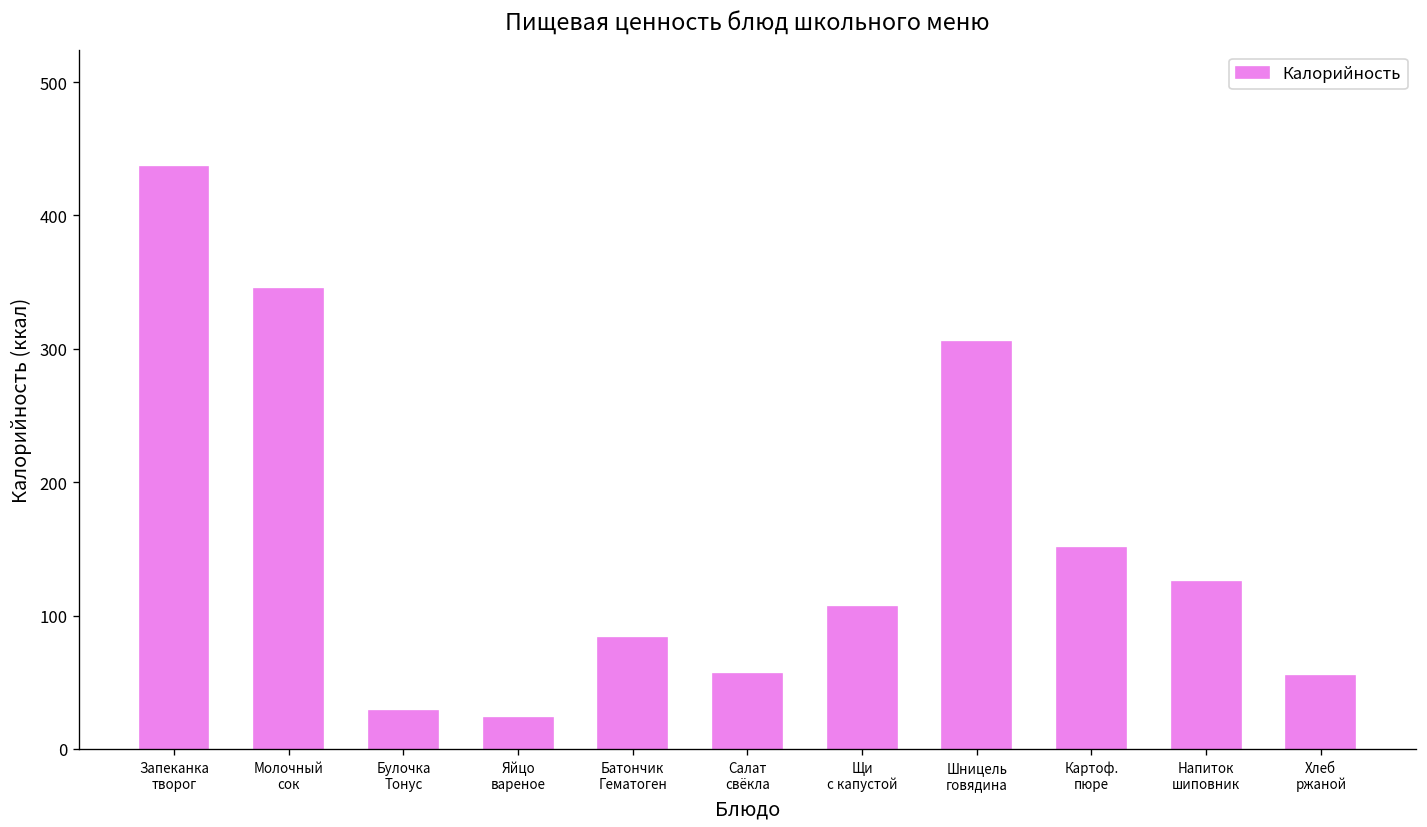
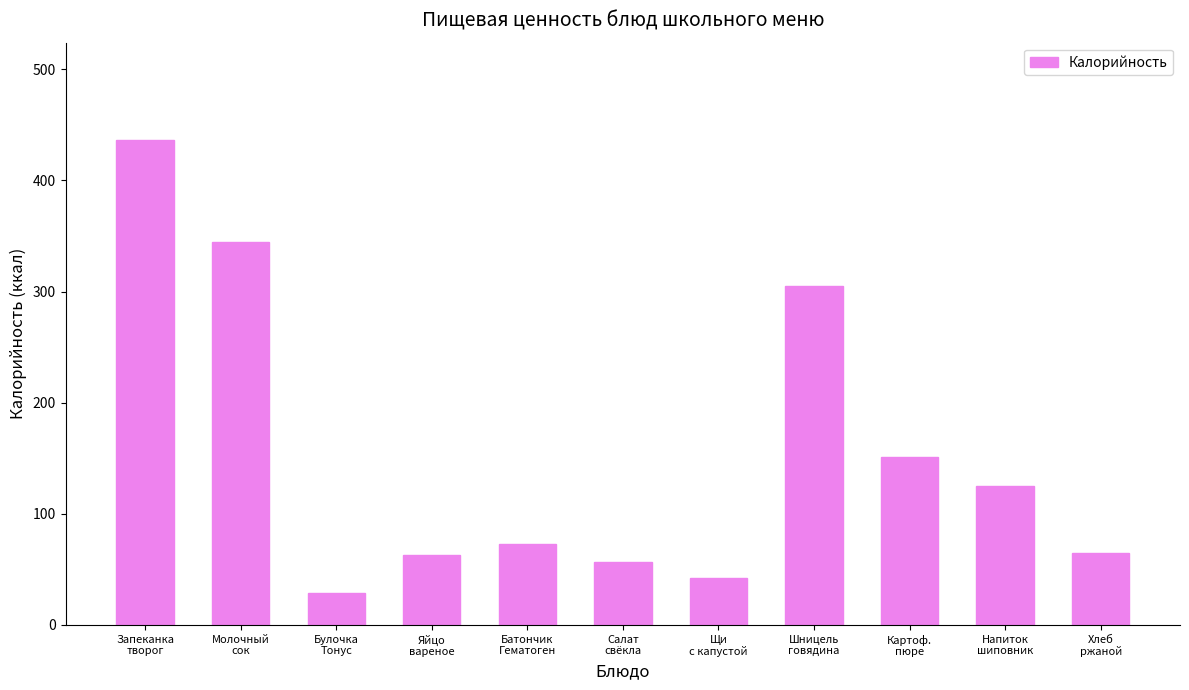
Яйцо вареное: 23 -> 63
Батончик Гематоген: 83 -> 73
Щи с капустой: 106 -> 42
Хлеб ржаной: 54 -> 65
